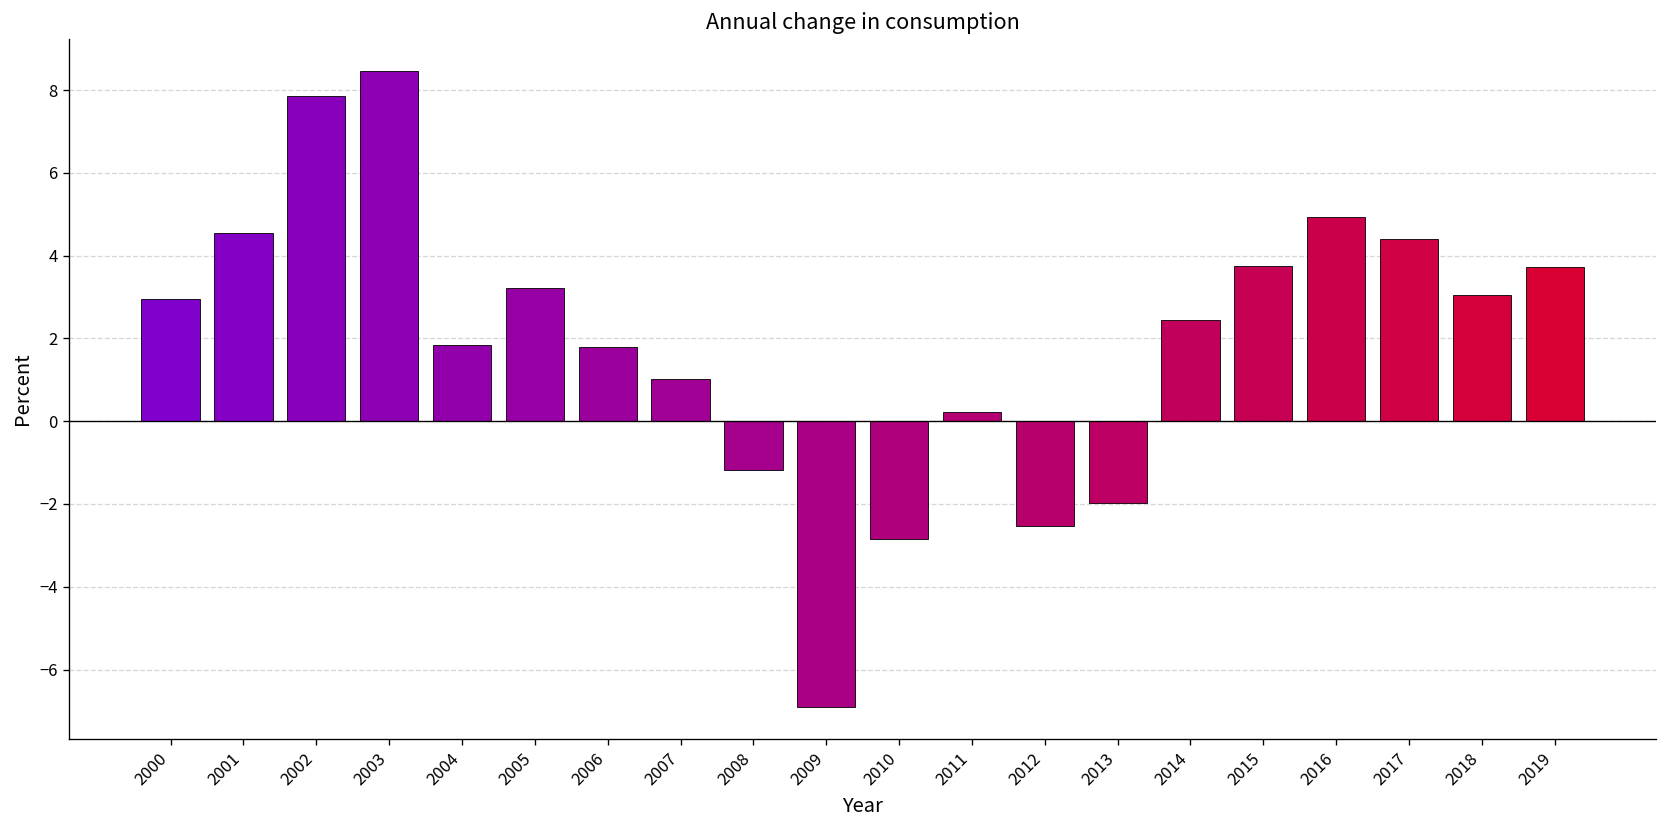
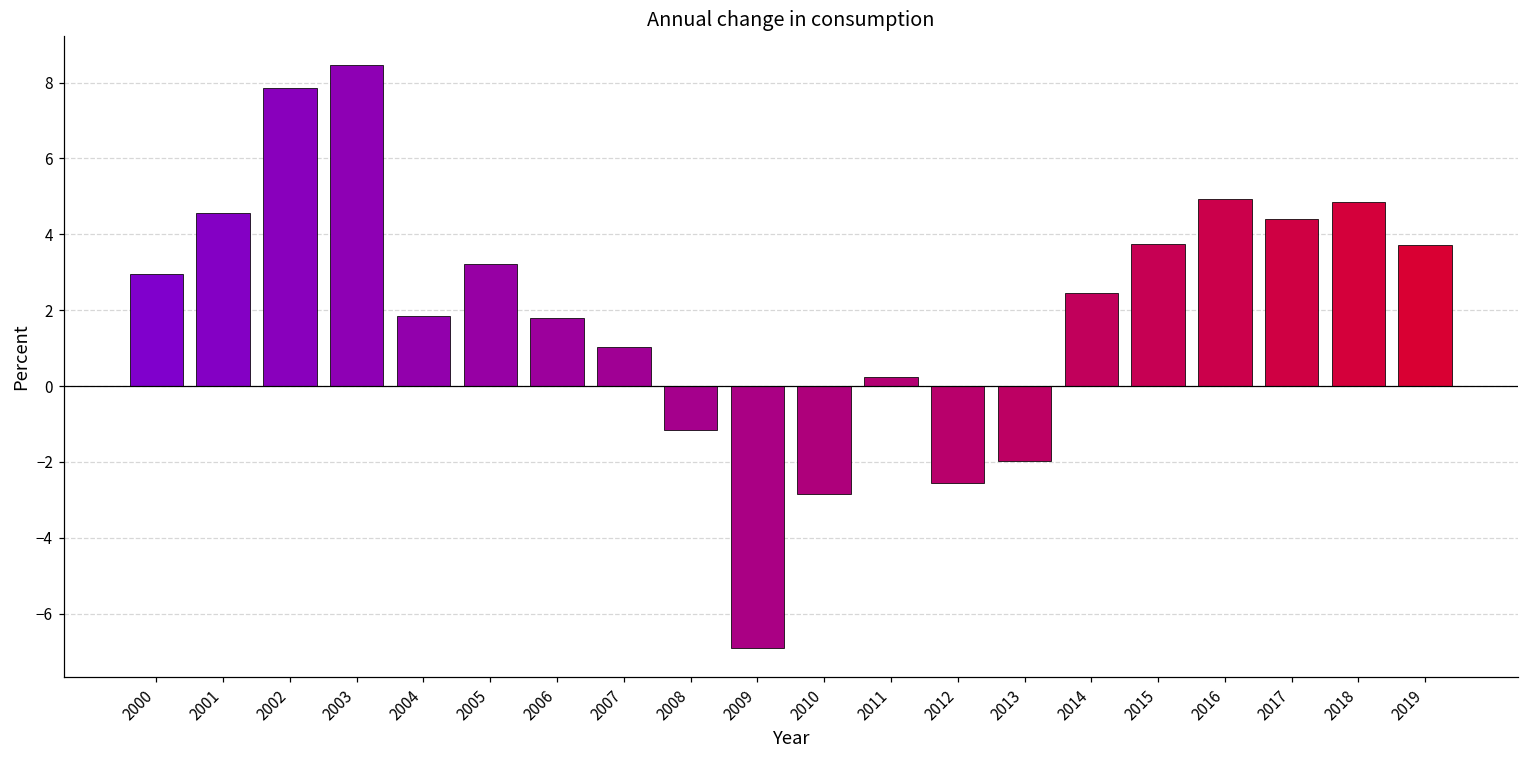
2018: 3.0 -> 4.9
